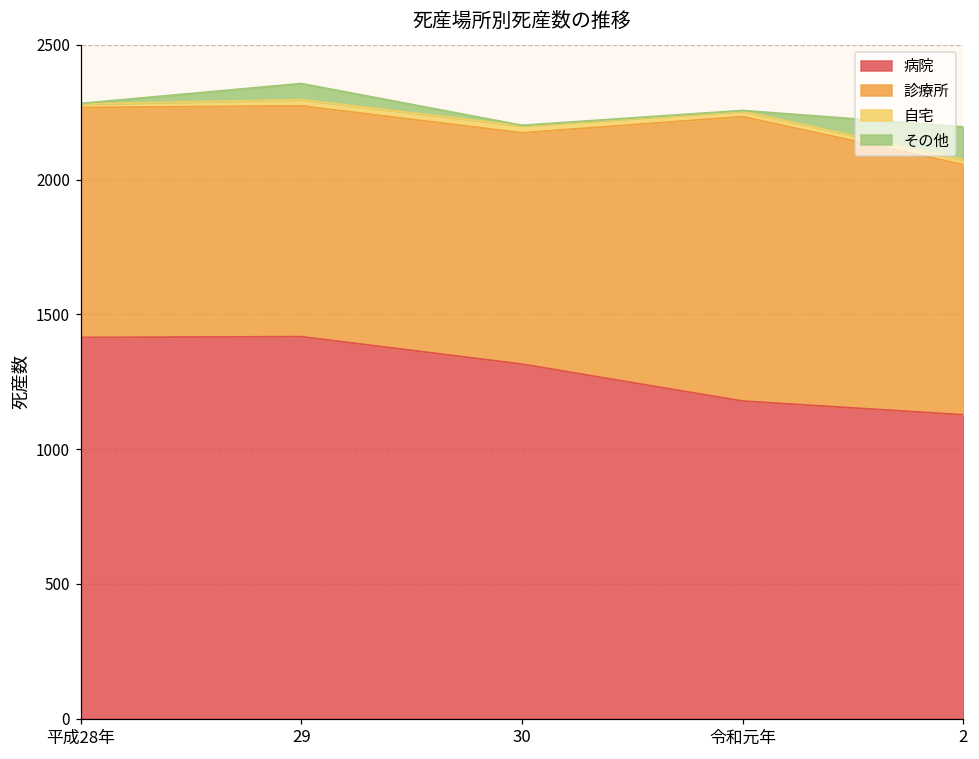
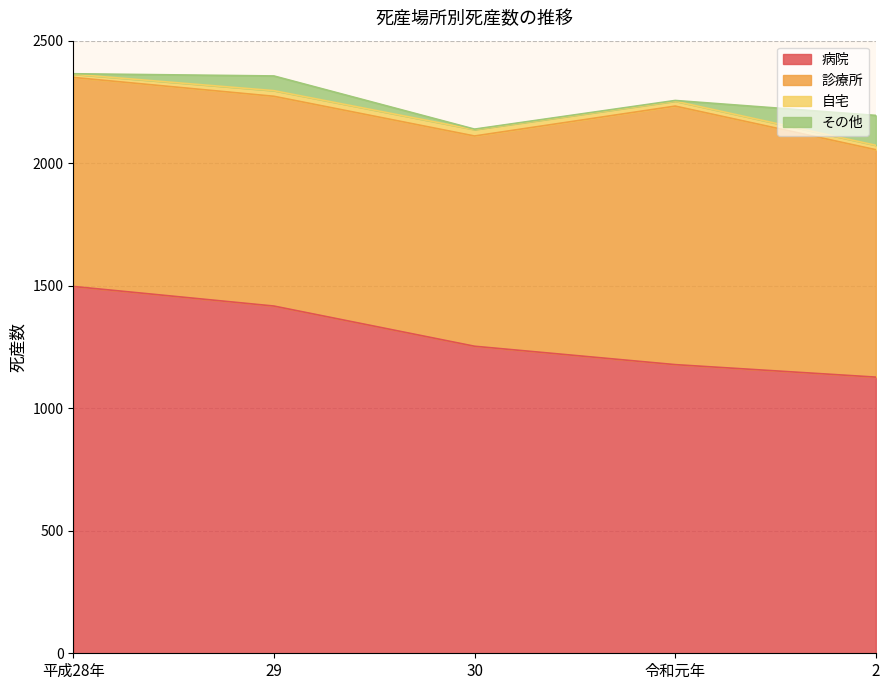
病院, 平成28年: 1410 -> 1500
病院, 30: 1320 -> 1250
